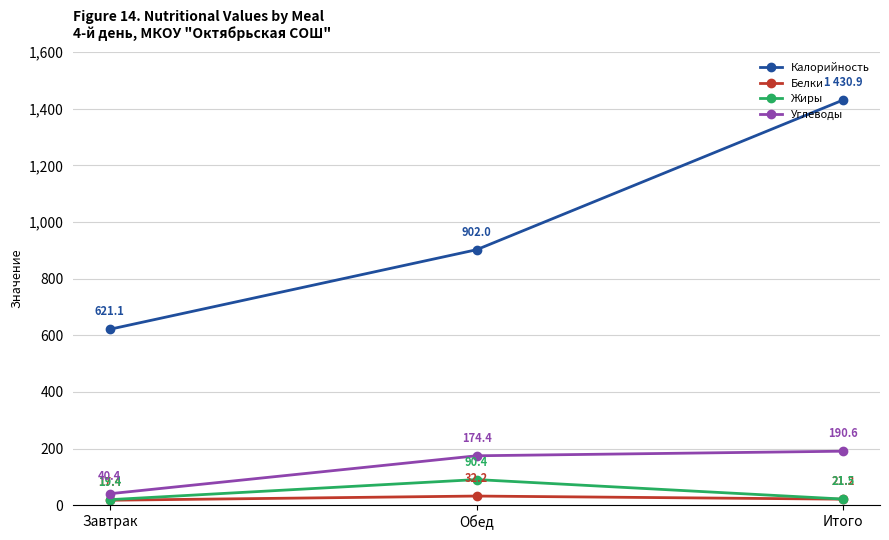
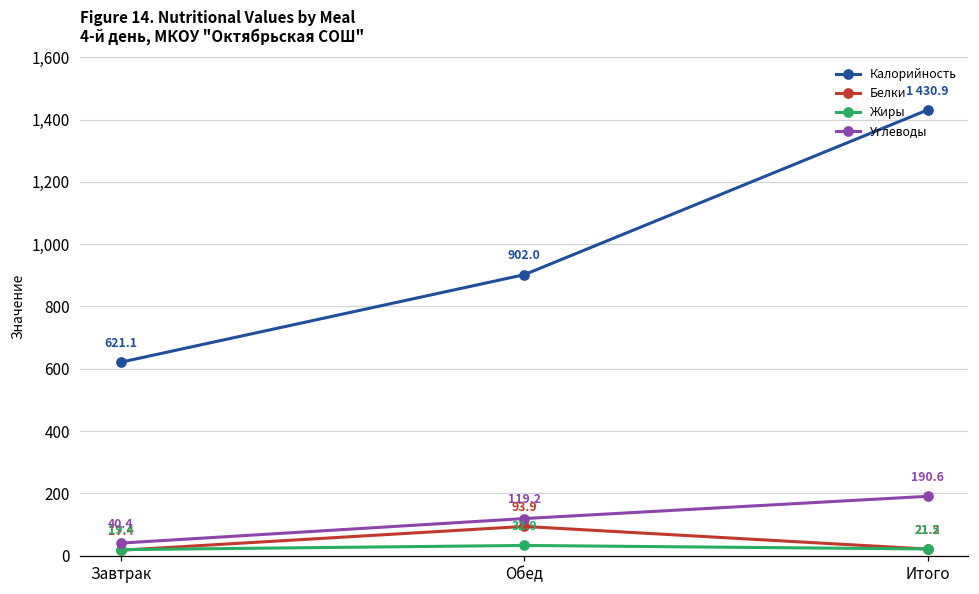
Белки, Обед: 32.2 -> 93.9
Жиры, Обед: 90.4 -> 32.9
Углеводы, Обед: 174.4 -> 119.2
